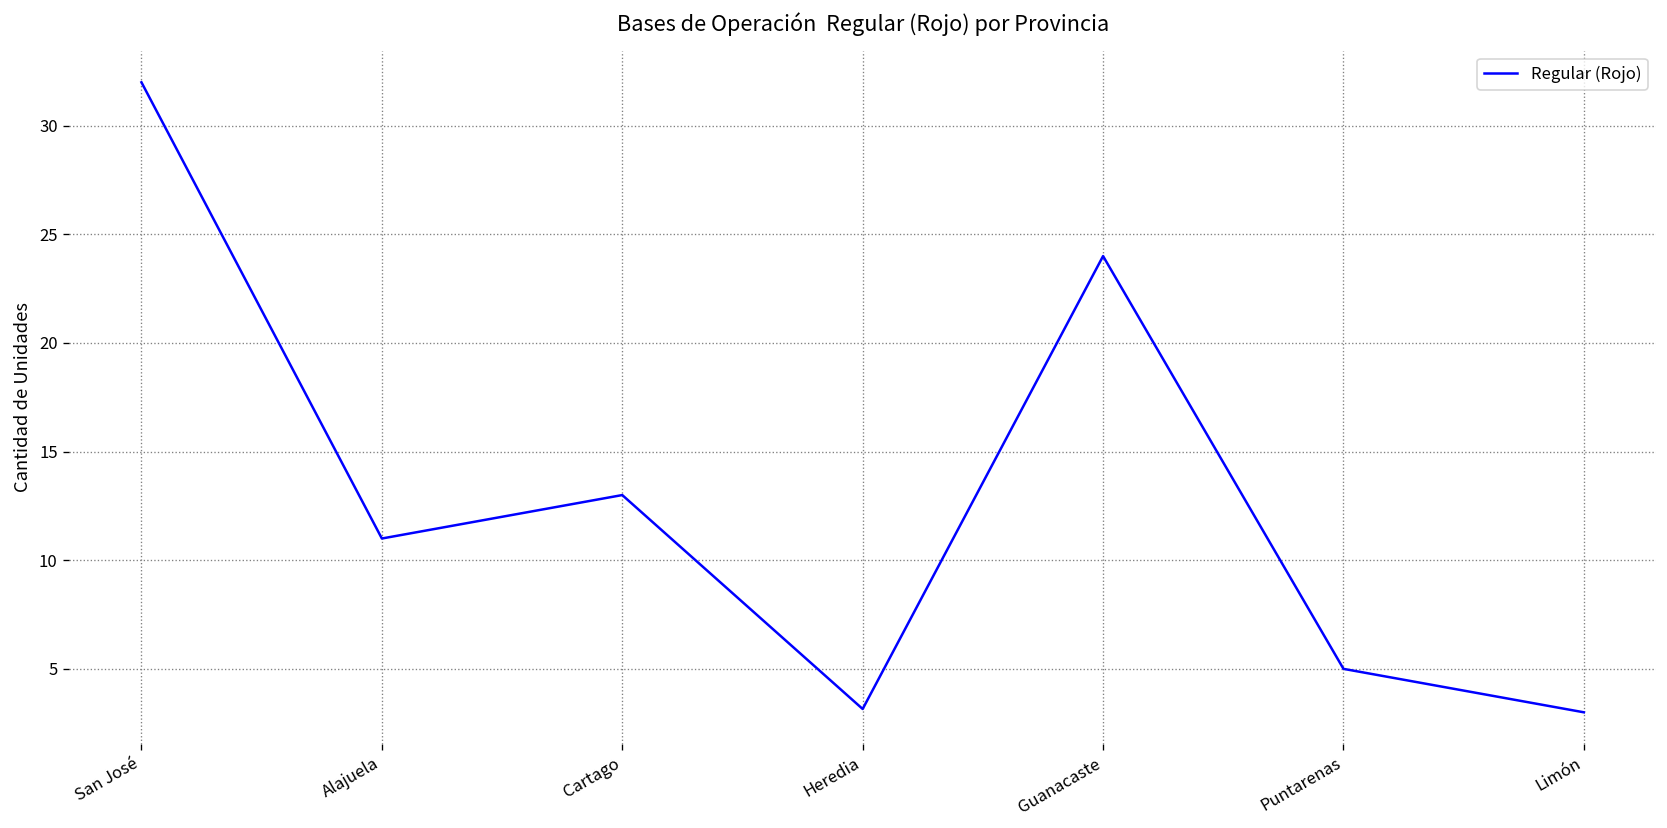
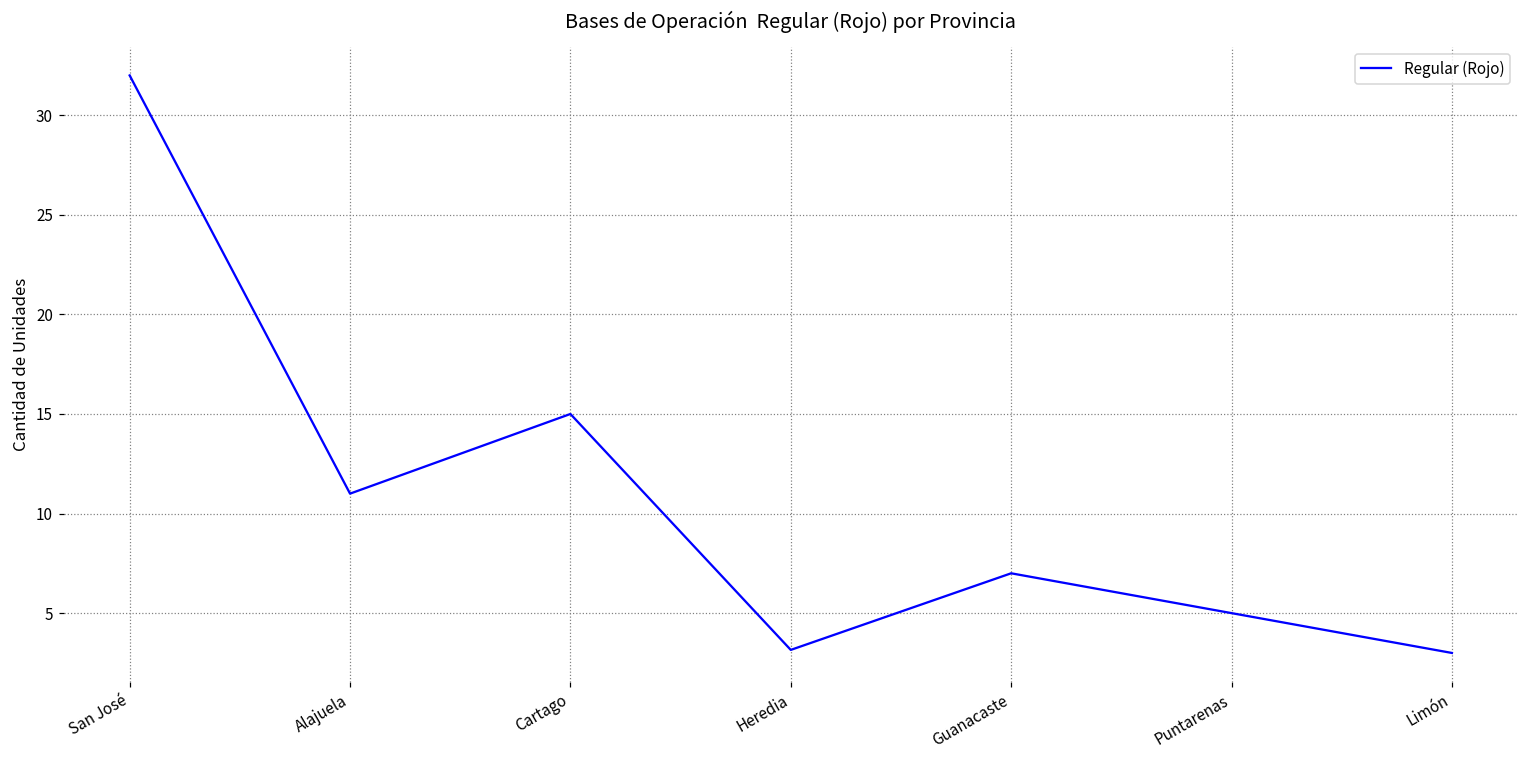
Cartago: 13 -> 15
Guanacaste: 24 -> 7
